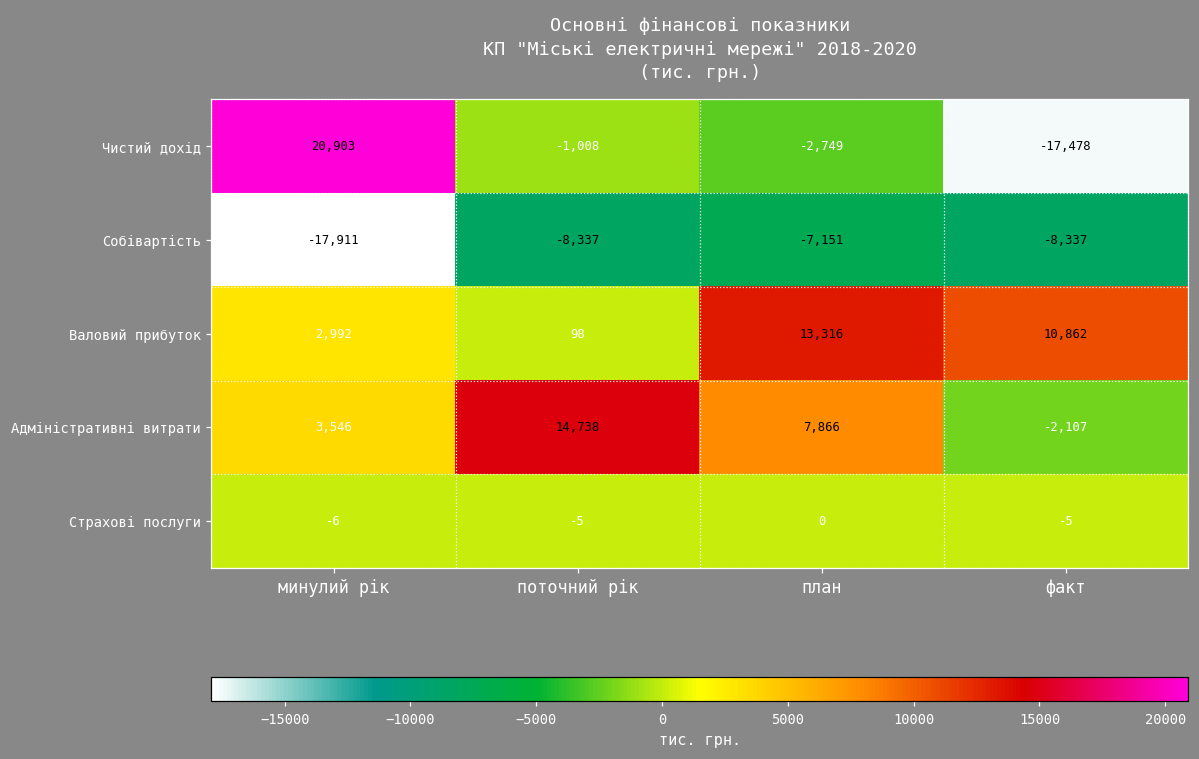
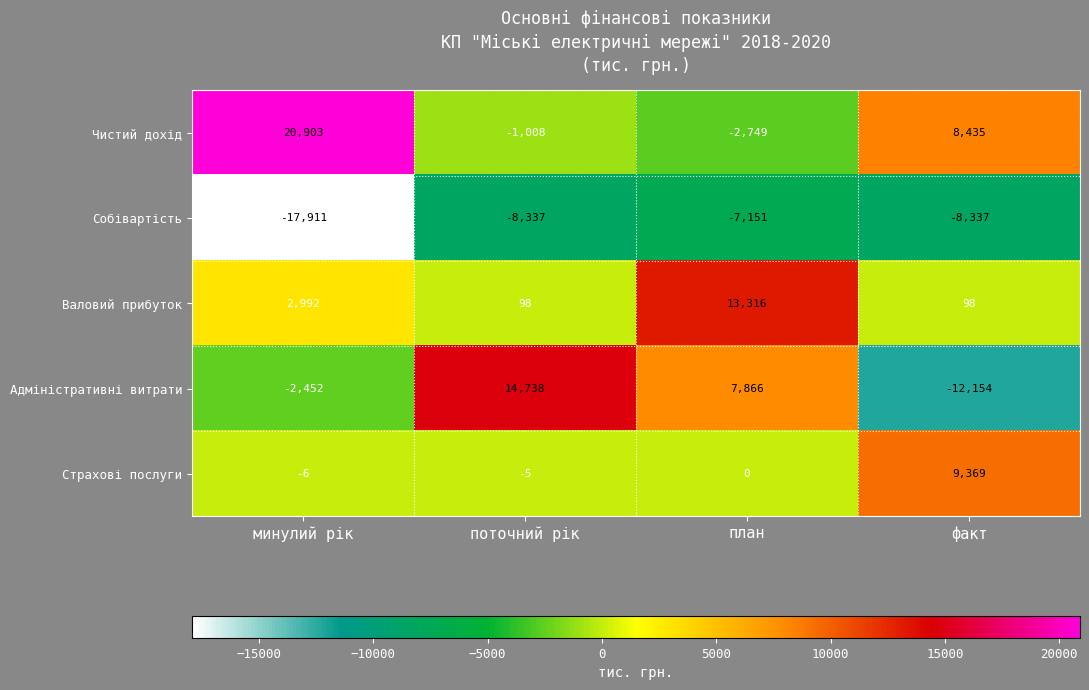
Чистий дохід, факт: -17,478 -> 8,435
Валовий прибуток, факт: 10,862 -> 98
Адміністративні витрати, минулий рік: 3,546 -> -2,452
Адміністративні витрати, факт: -2,107 -> -12,154
Страхові послуги, факт: -5 -> 9,369
